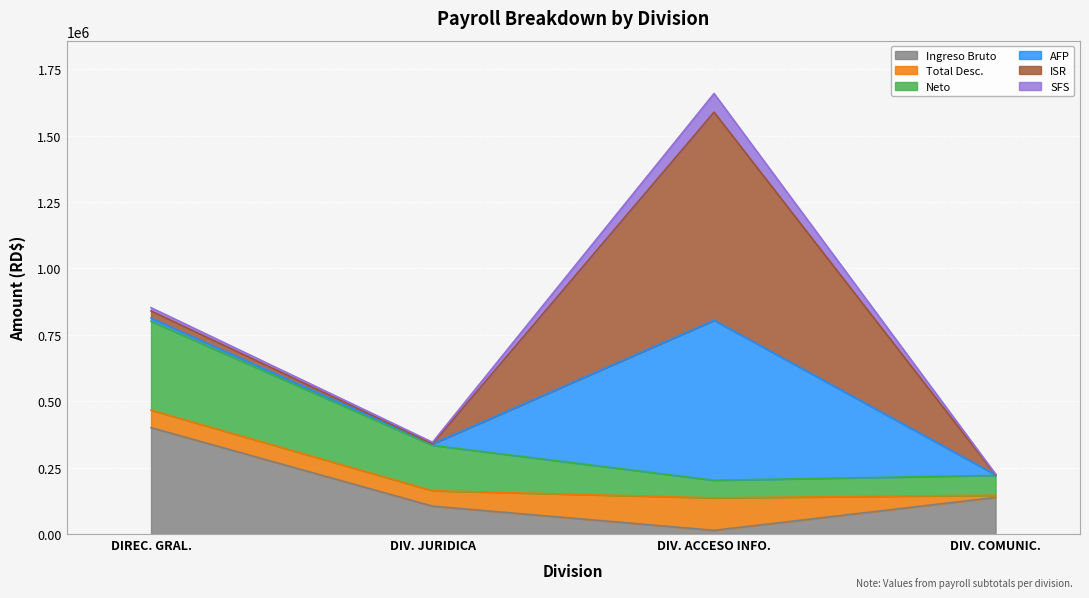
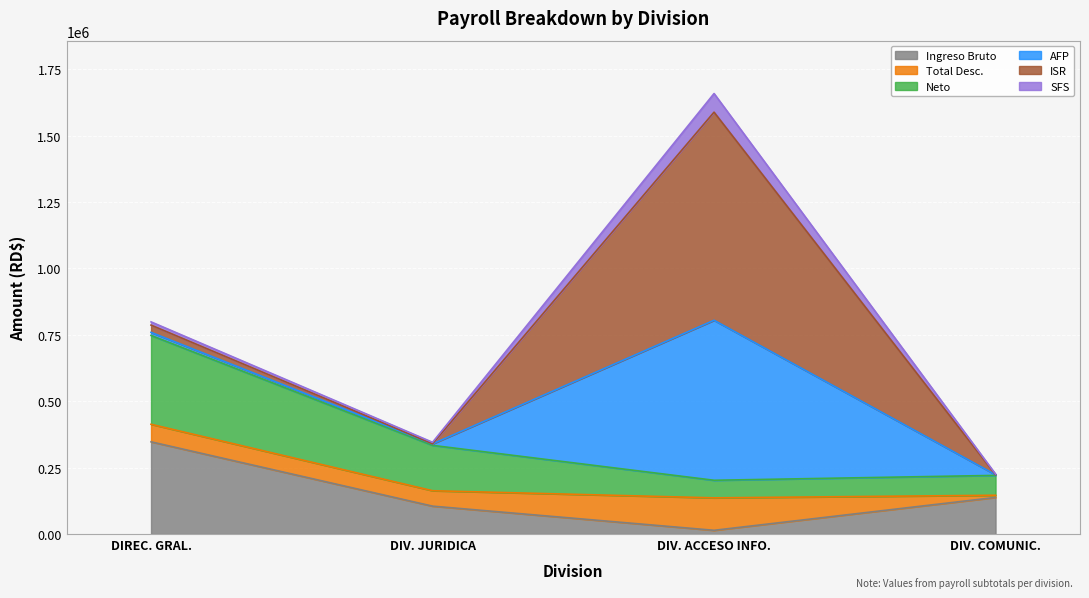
Ingreso Bruto, DIREC. GRAL.: 400000 -> 350000
